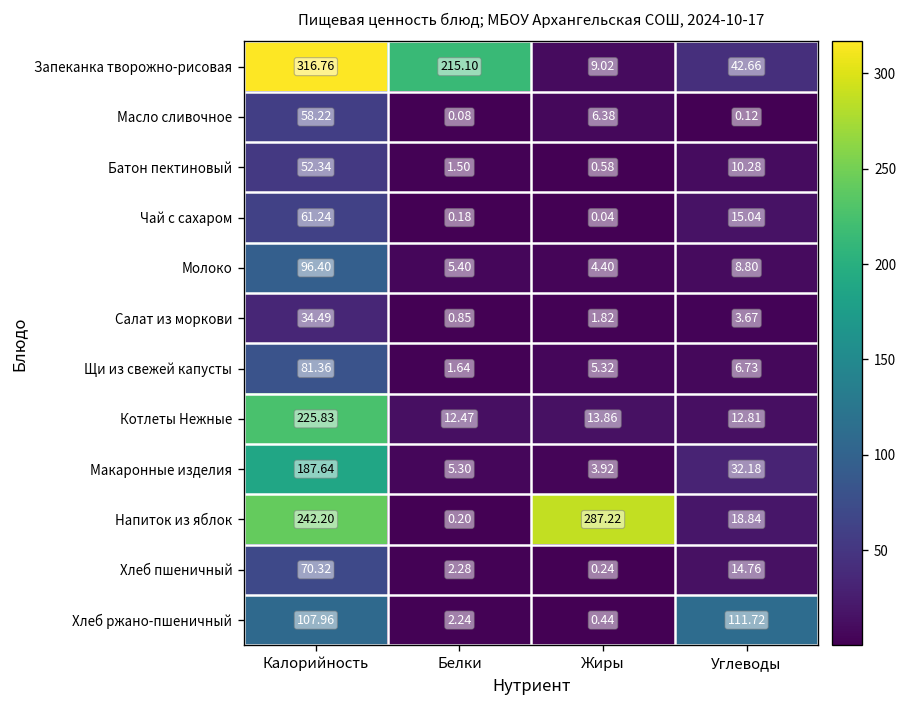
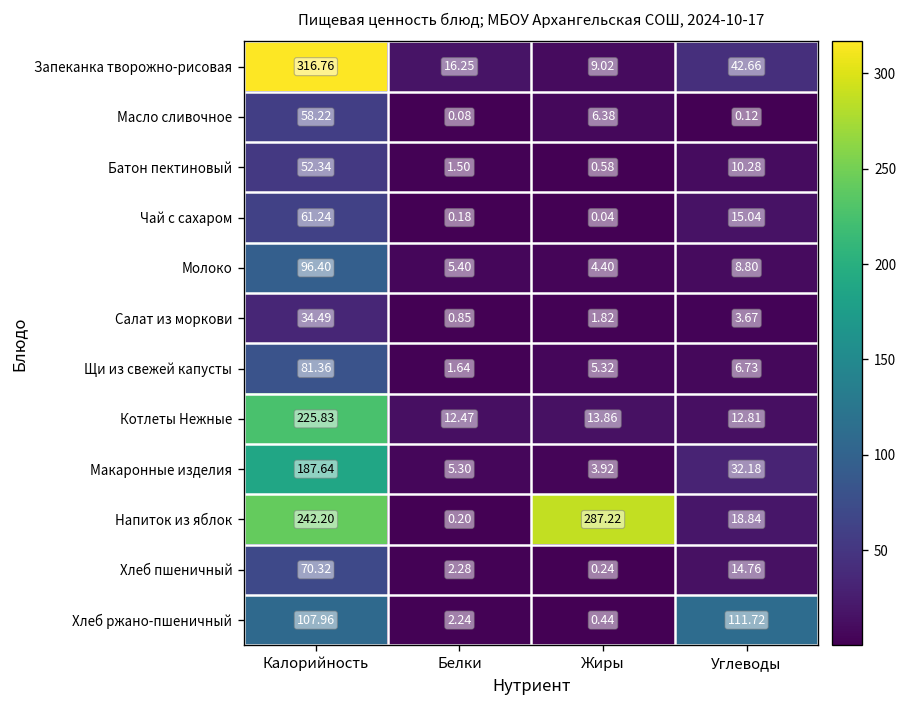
Запеканка творожно-рисовая, Белки: 215.10 -> 16.25
